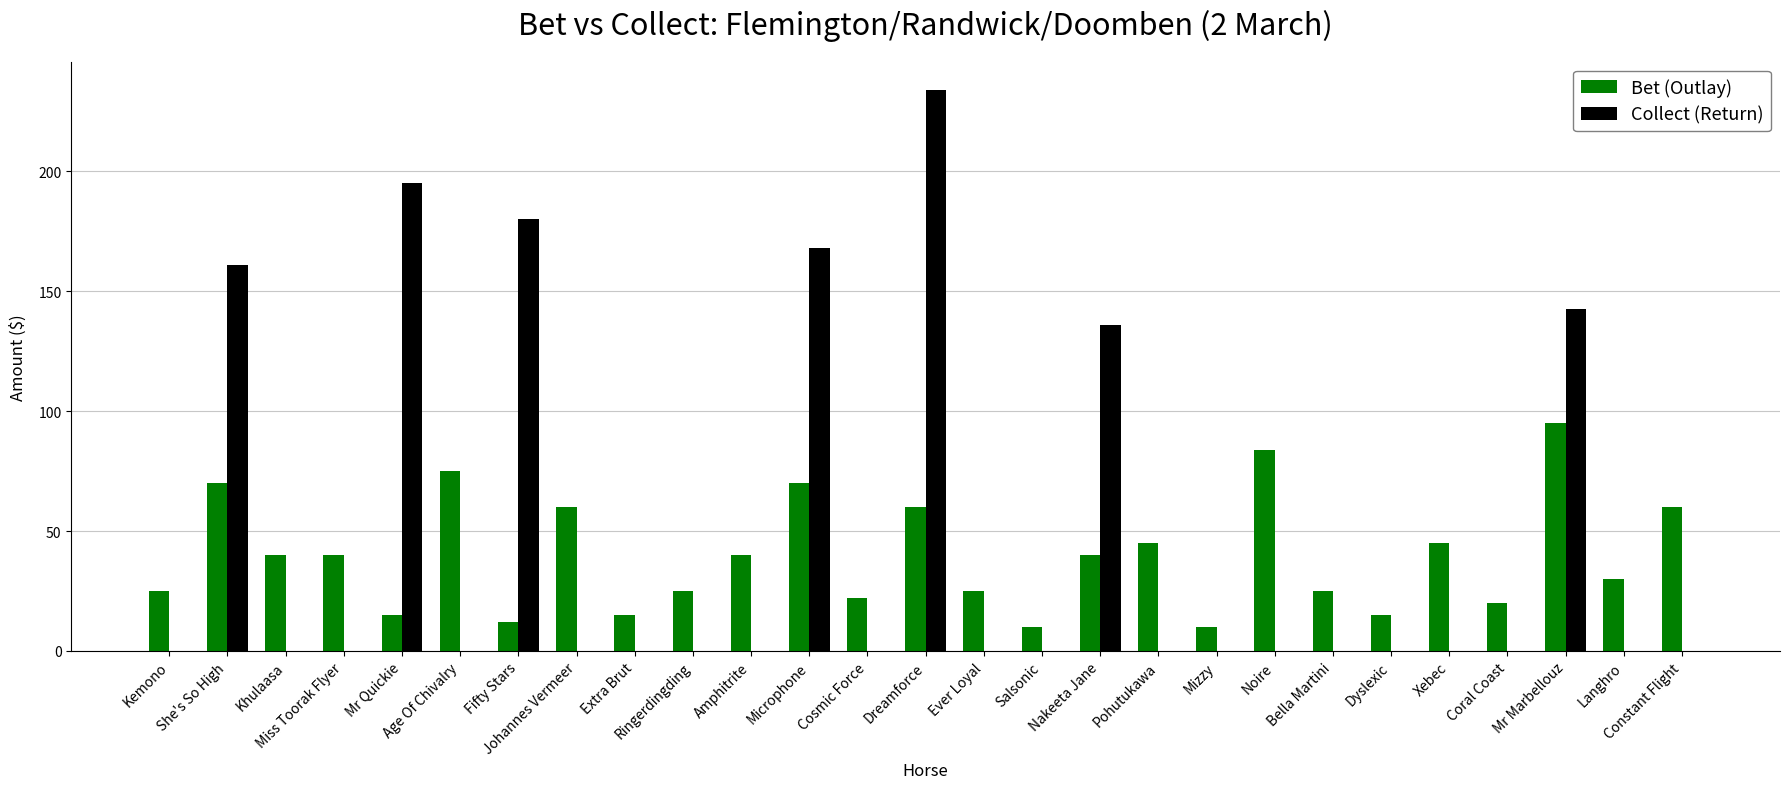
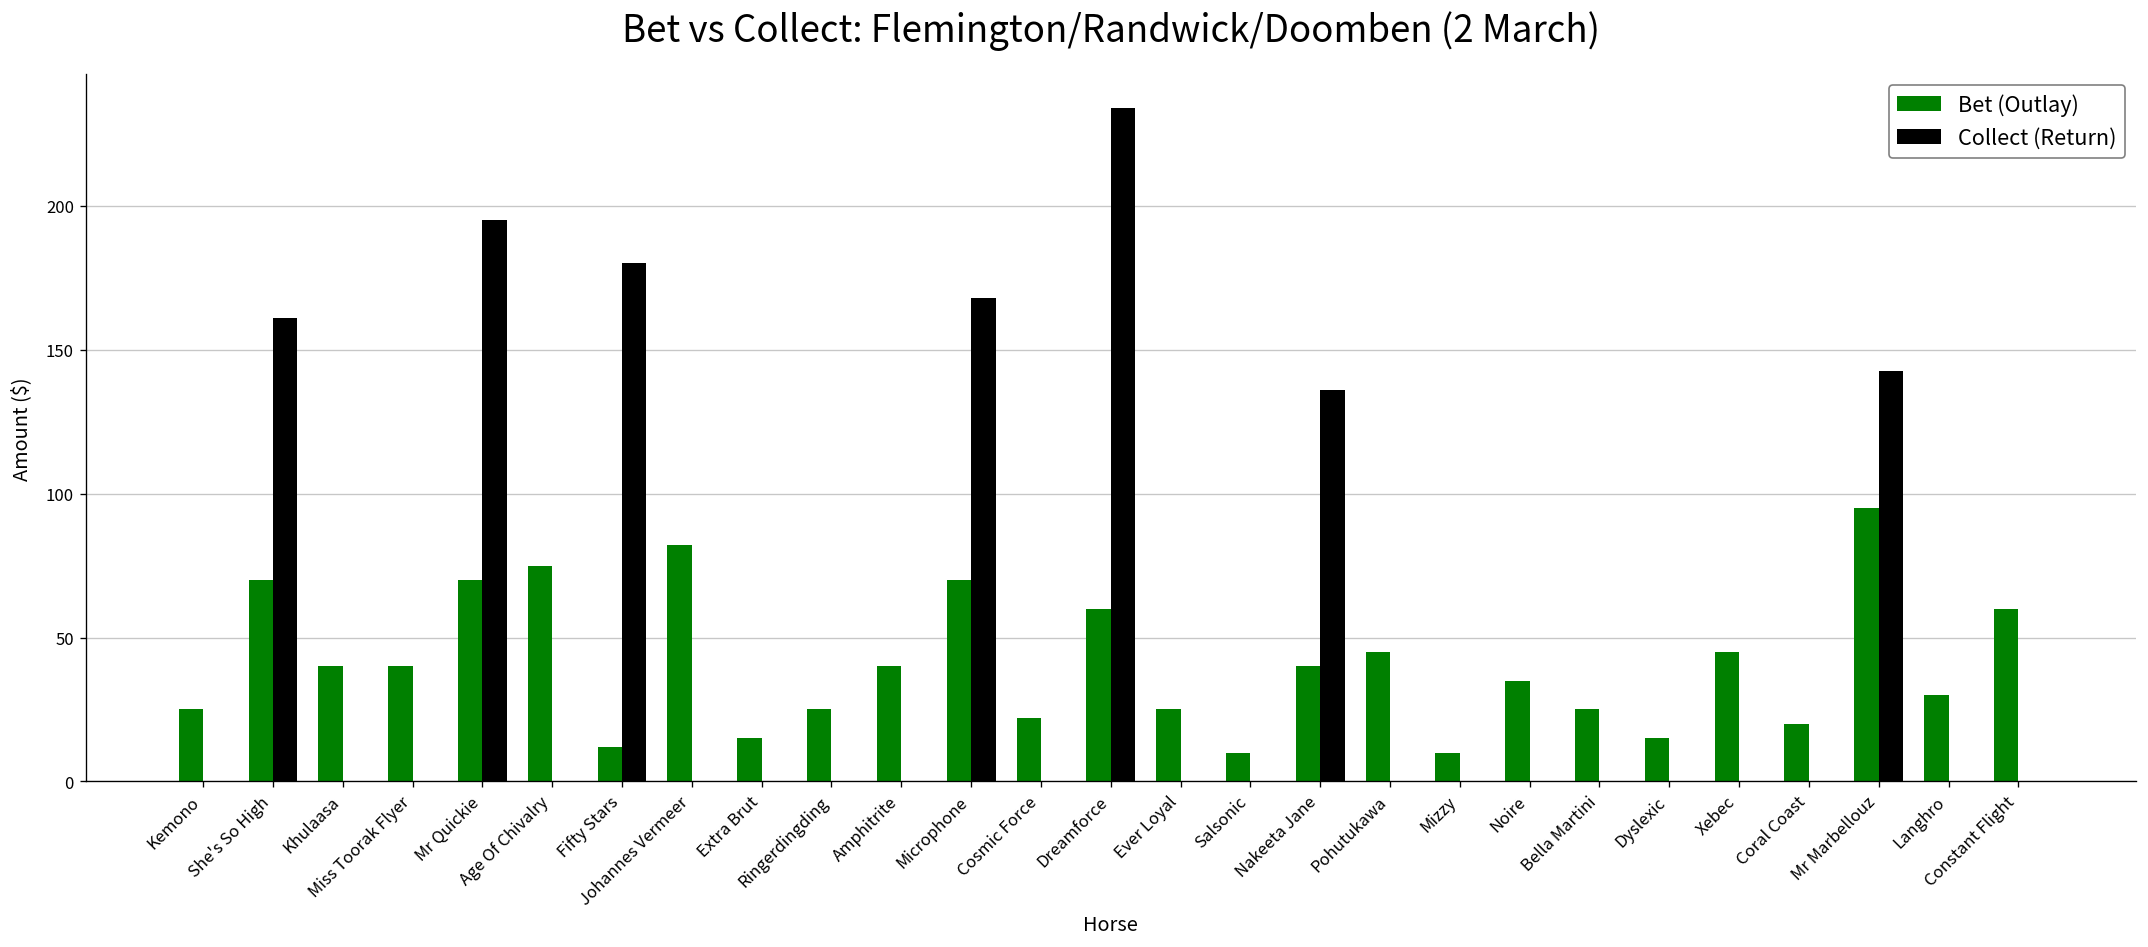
Bet (Outlay), Mr Quickie: 15 -> 70
Bet (Outlay), Johannes Vermeer: 60 -> 82
Bet (Outlay), Noire: 84 -> 35
